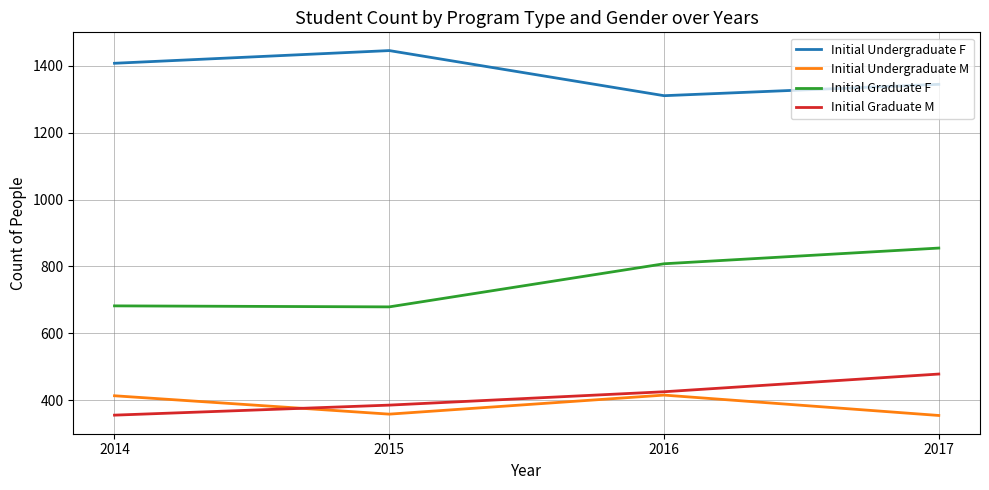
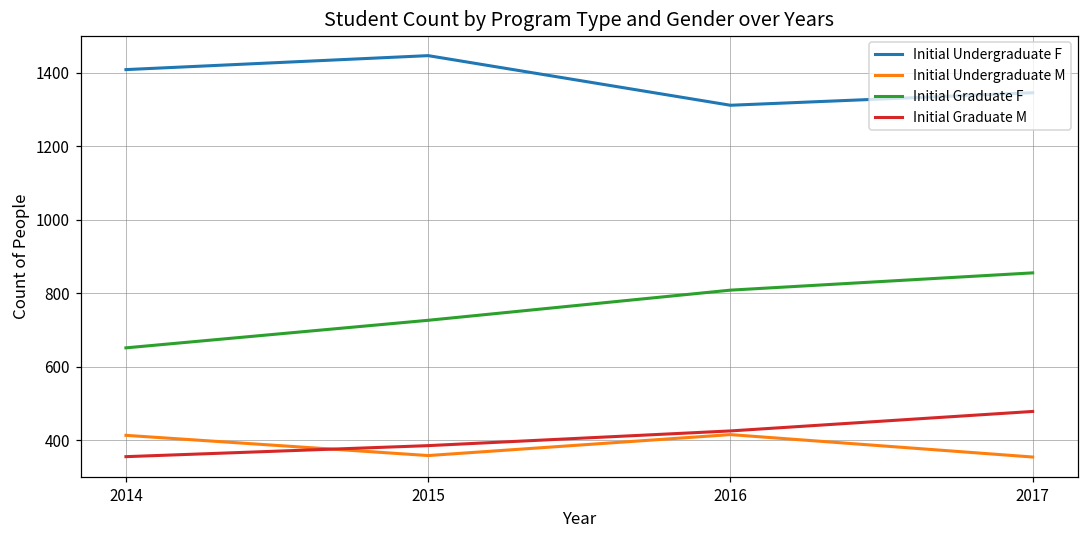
Initial Graduate F, 2014: 680 -> 650
Initial Graduate F, 2015: 680 -> 730
